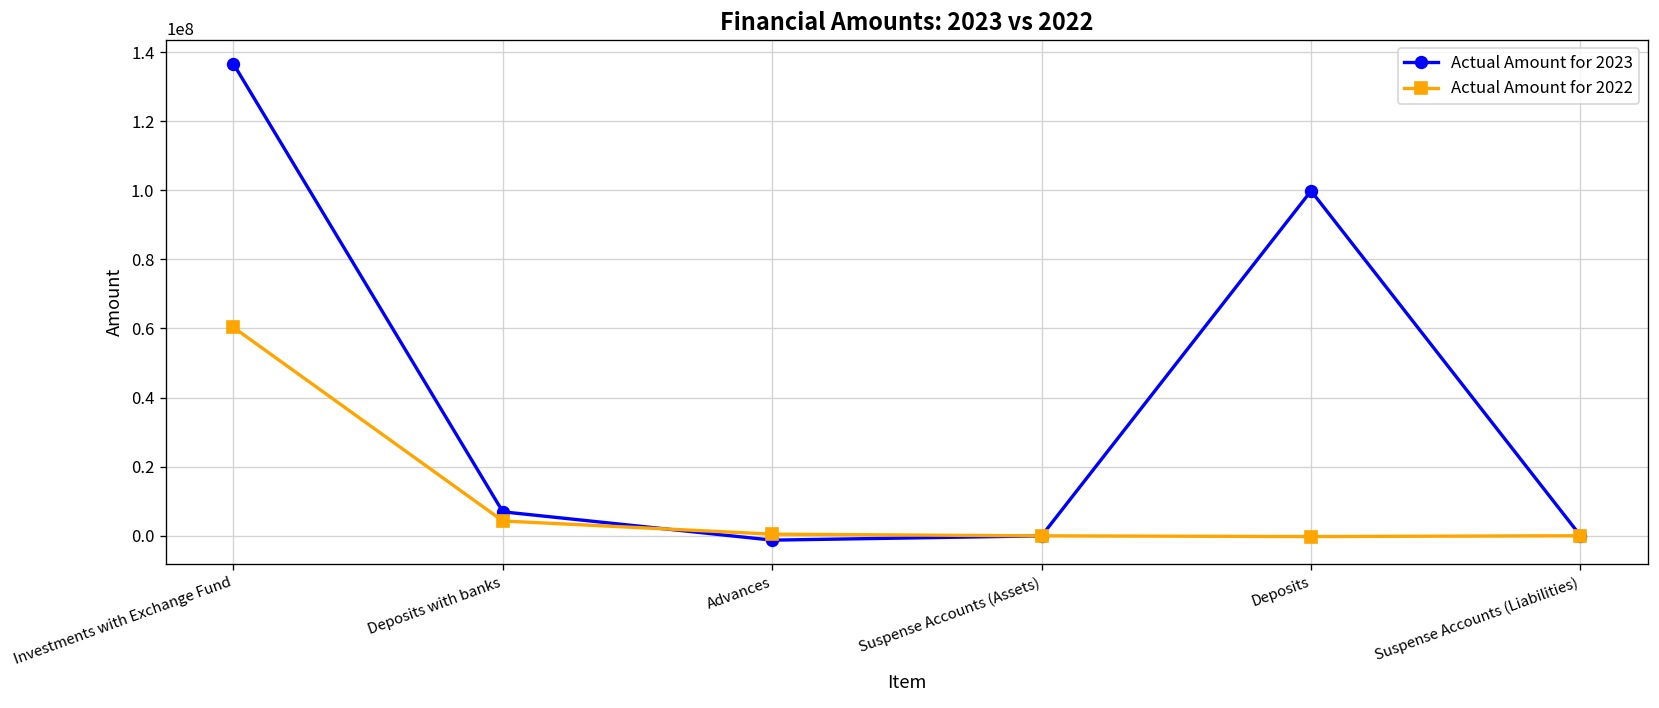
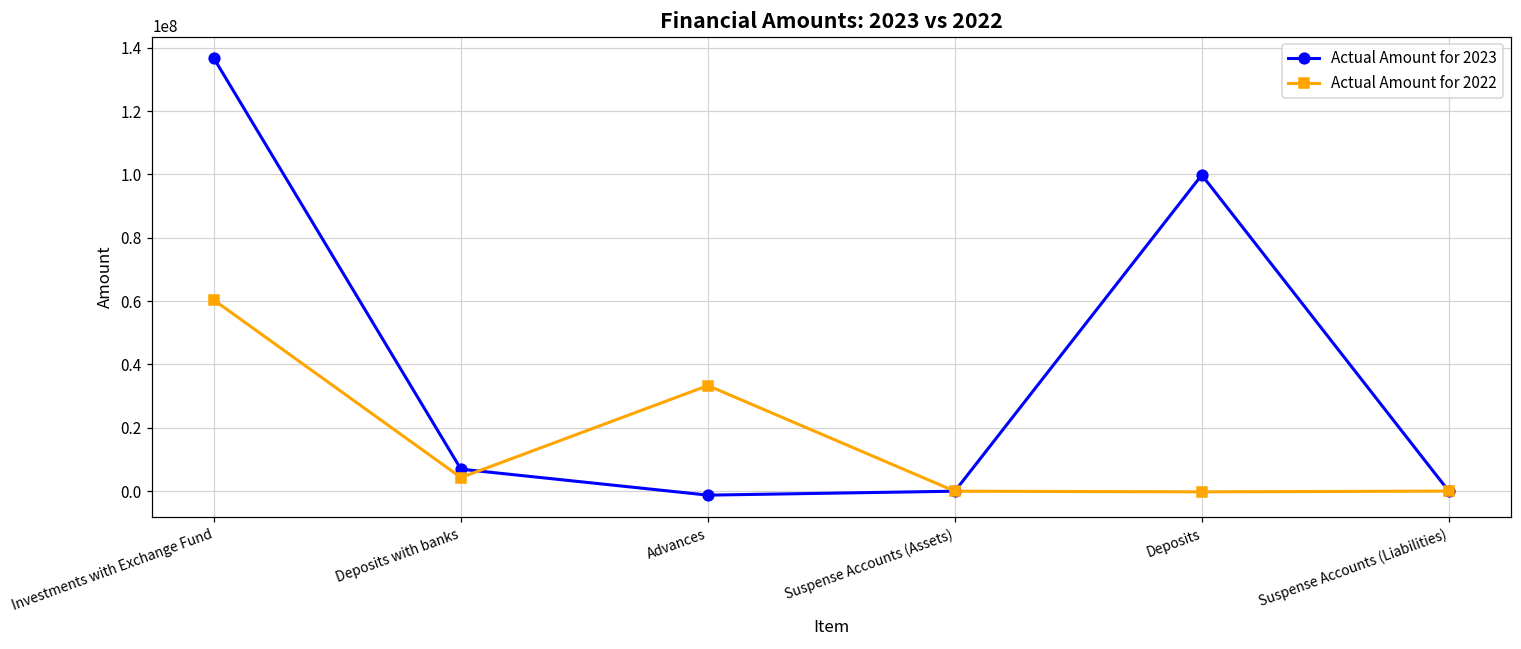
Actual Amount for 2022, Advances: 0 -> 33000000
